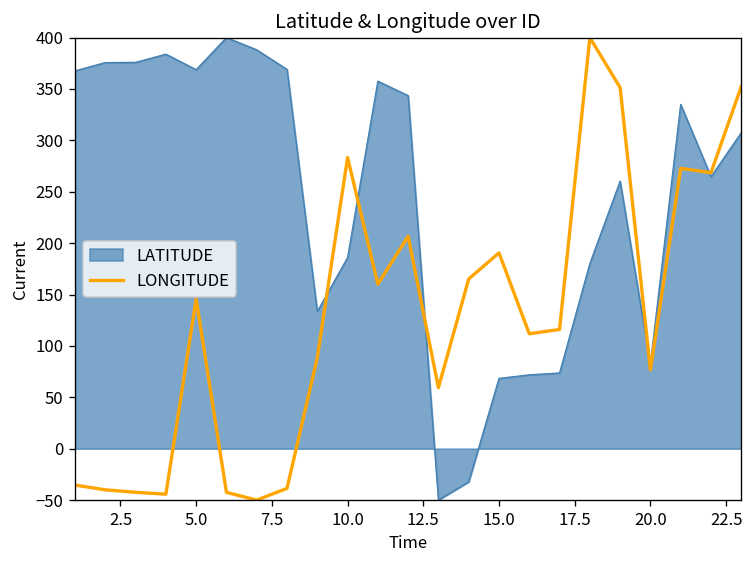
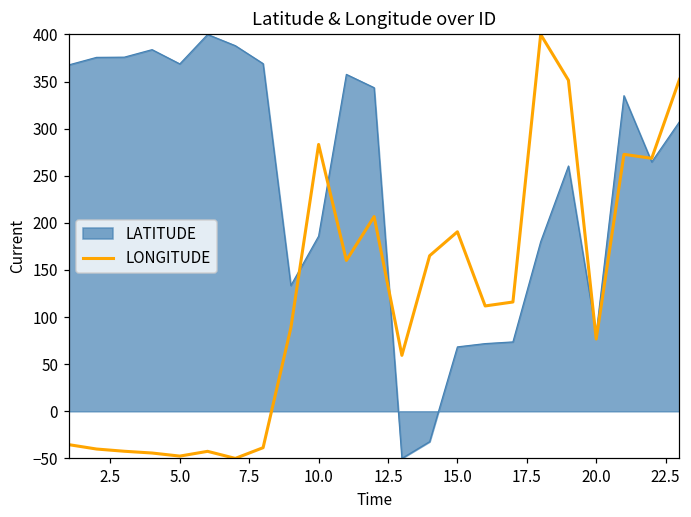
LONGITUDE, 5.0: 150 -> -50
